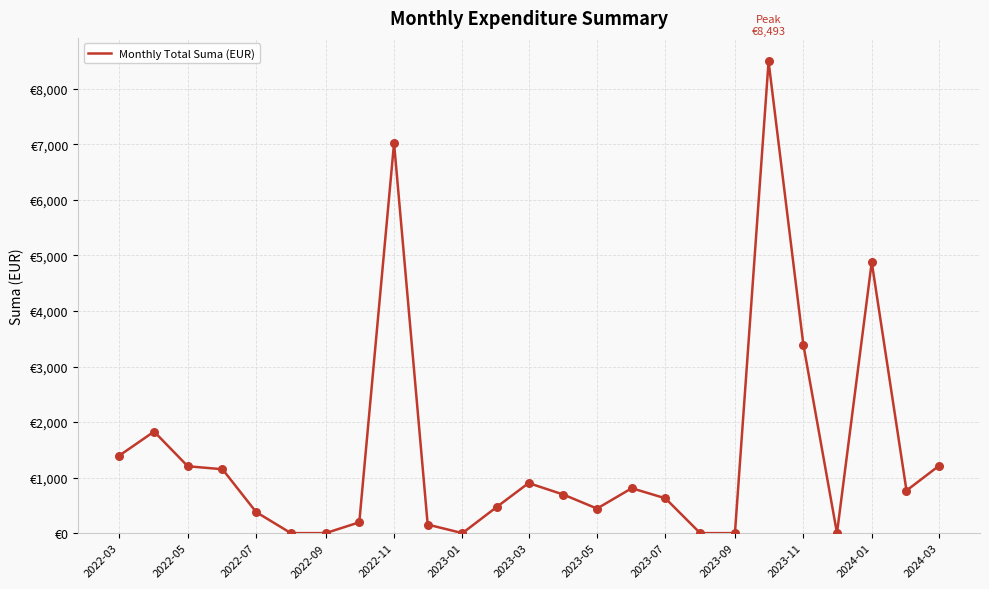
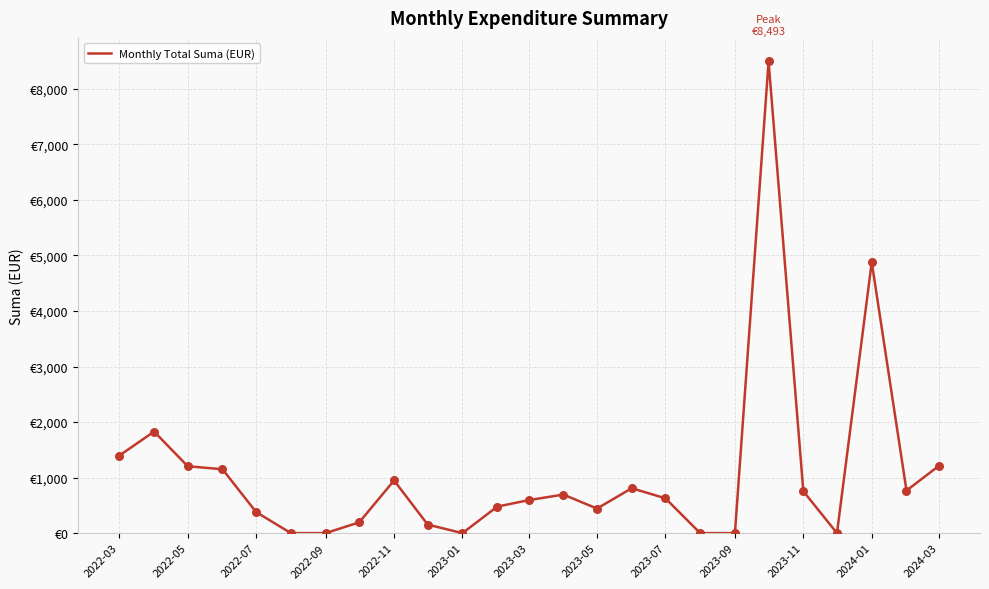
2022-11: €7,000 -> €900
2023-03: €900 -> €600
2023-11: €3,400 -> €800
